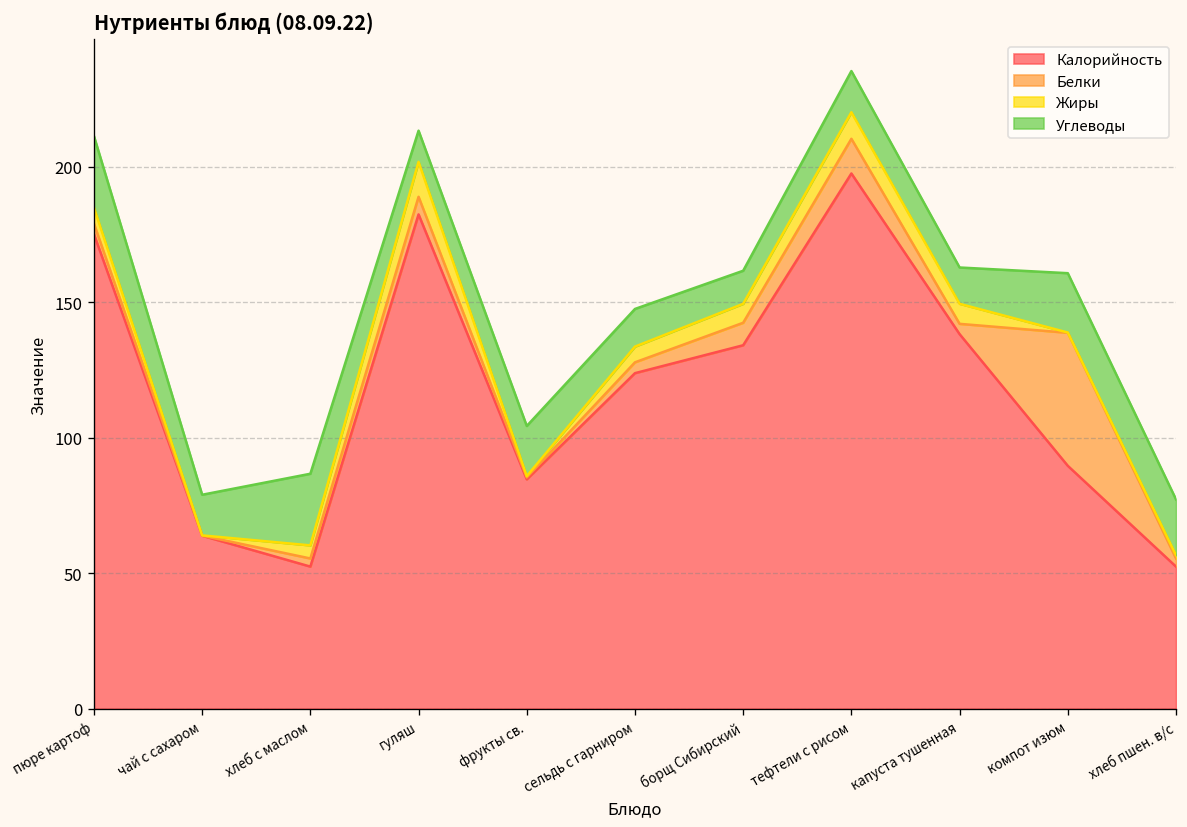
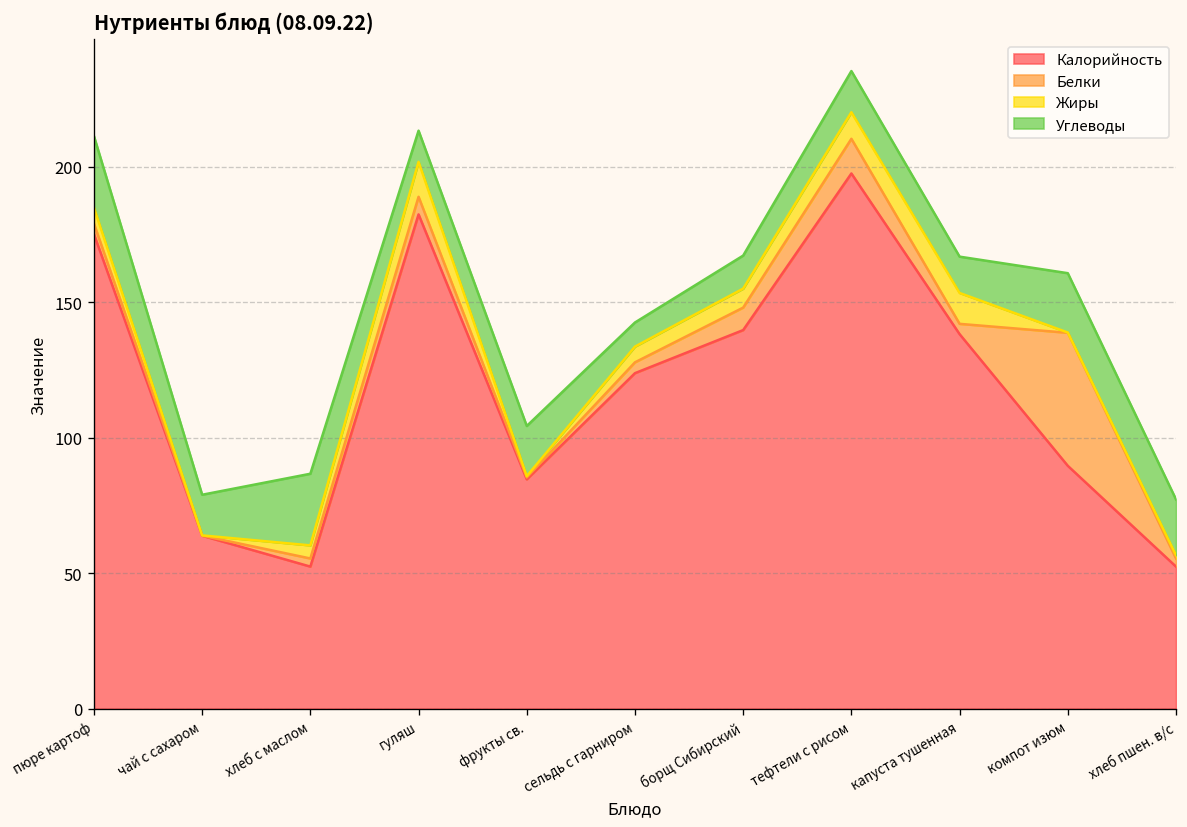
Углеводы, сельдь с гарниром: 14 -> 9
Калорийность, борщ Сибирский: 134 -> 140
Жиры, капуста тушенная: 7 -> 11
